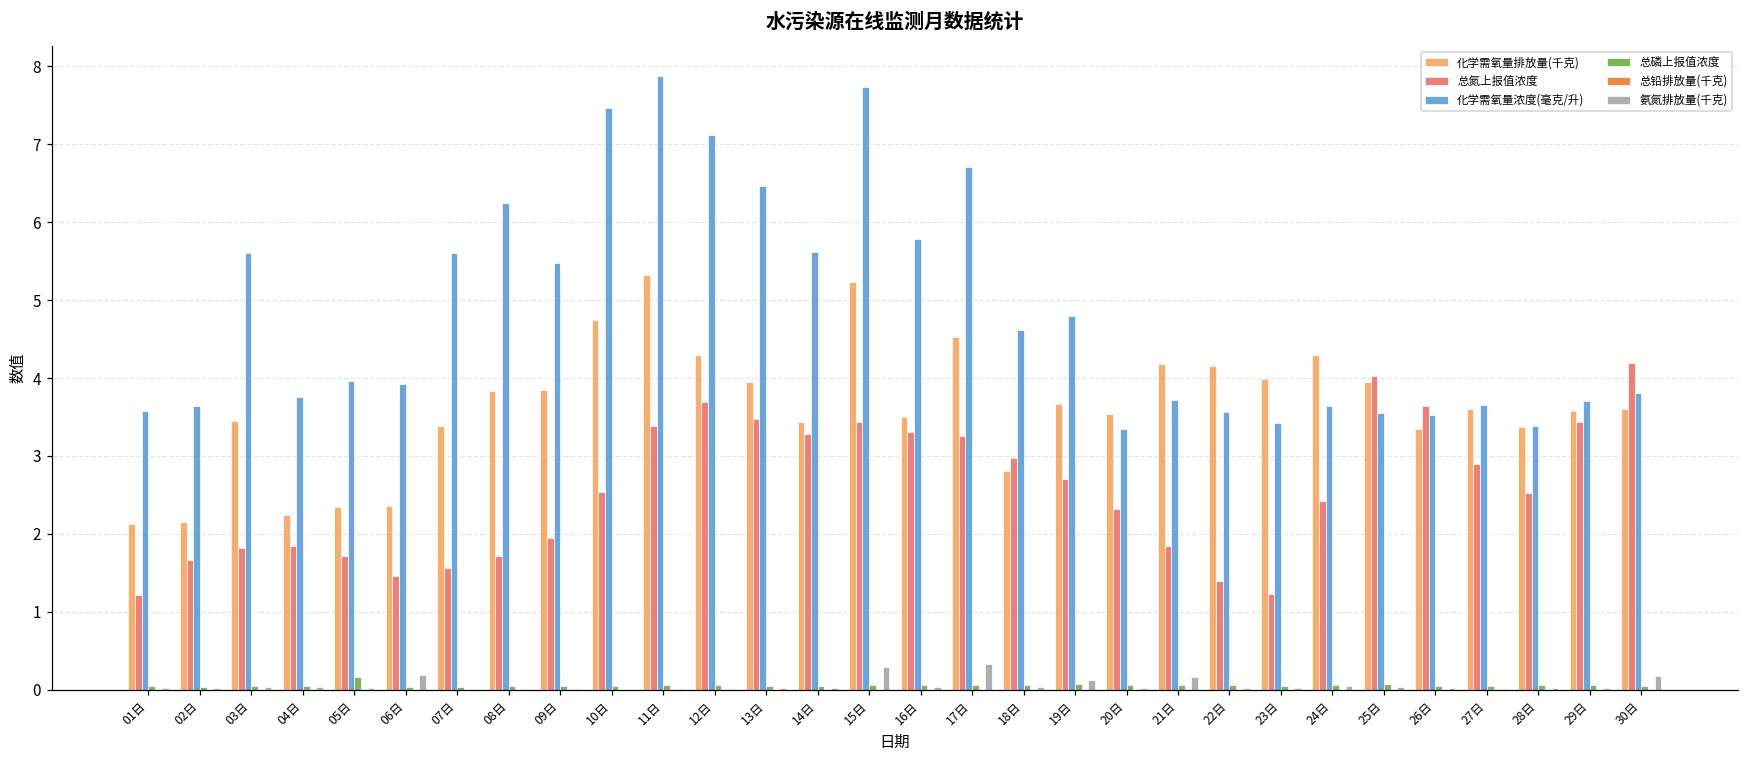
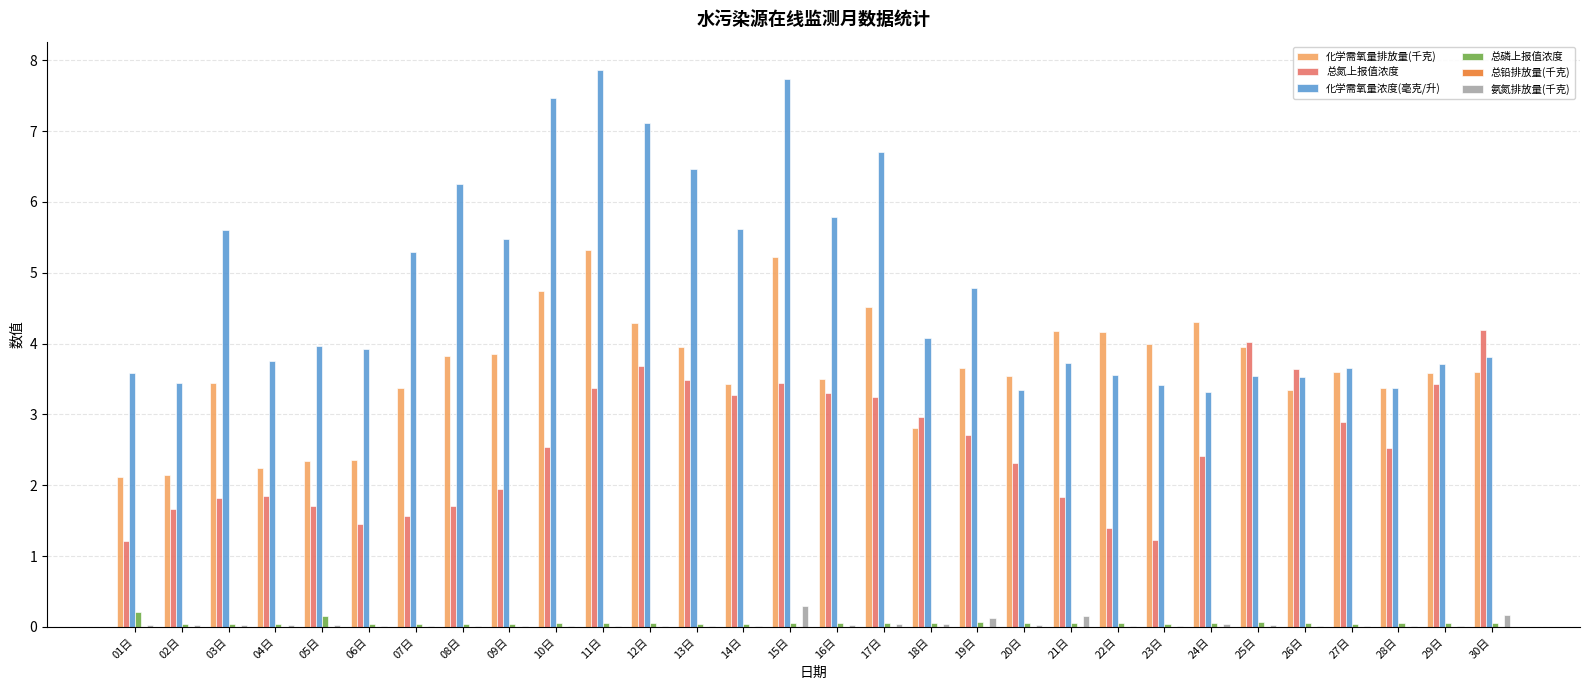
总磷上报值浓度, 01日: 0.0 -> 0.2
化学需氧量浓度(毫克/升), 02日: 3.6 -> 3.4
氨氮排放量(千克), 06日: 0.2 -> 0.0
化学需氧量浓度(毫克/升), 07日: 5.6 -> 5.3
氨氮排放量(千克), 17日: 0.3 -> 0.0
化学需氧量浓度(毫克/升), 18日: 4.6 -> 4.1
化学需氧量浓度(毫克/升), 24日: 3.6 -> 3.3
